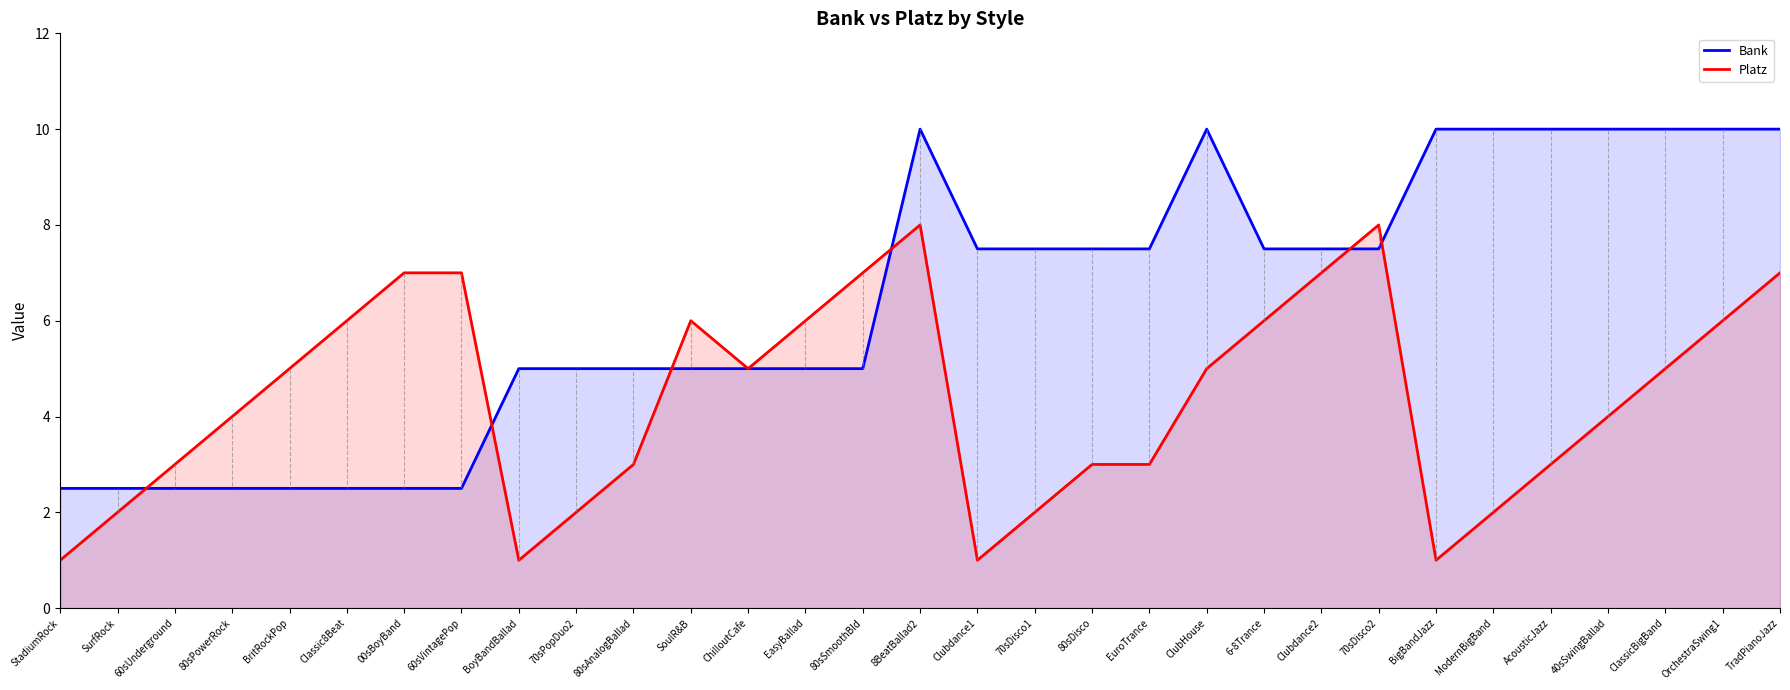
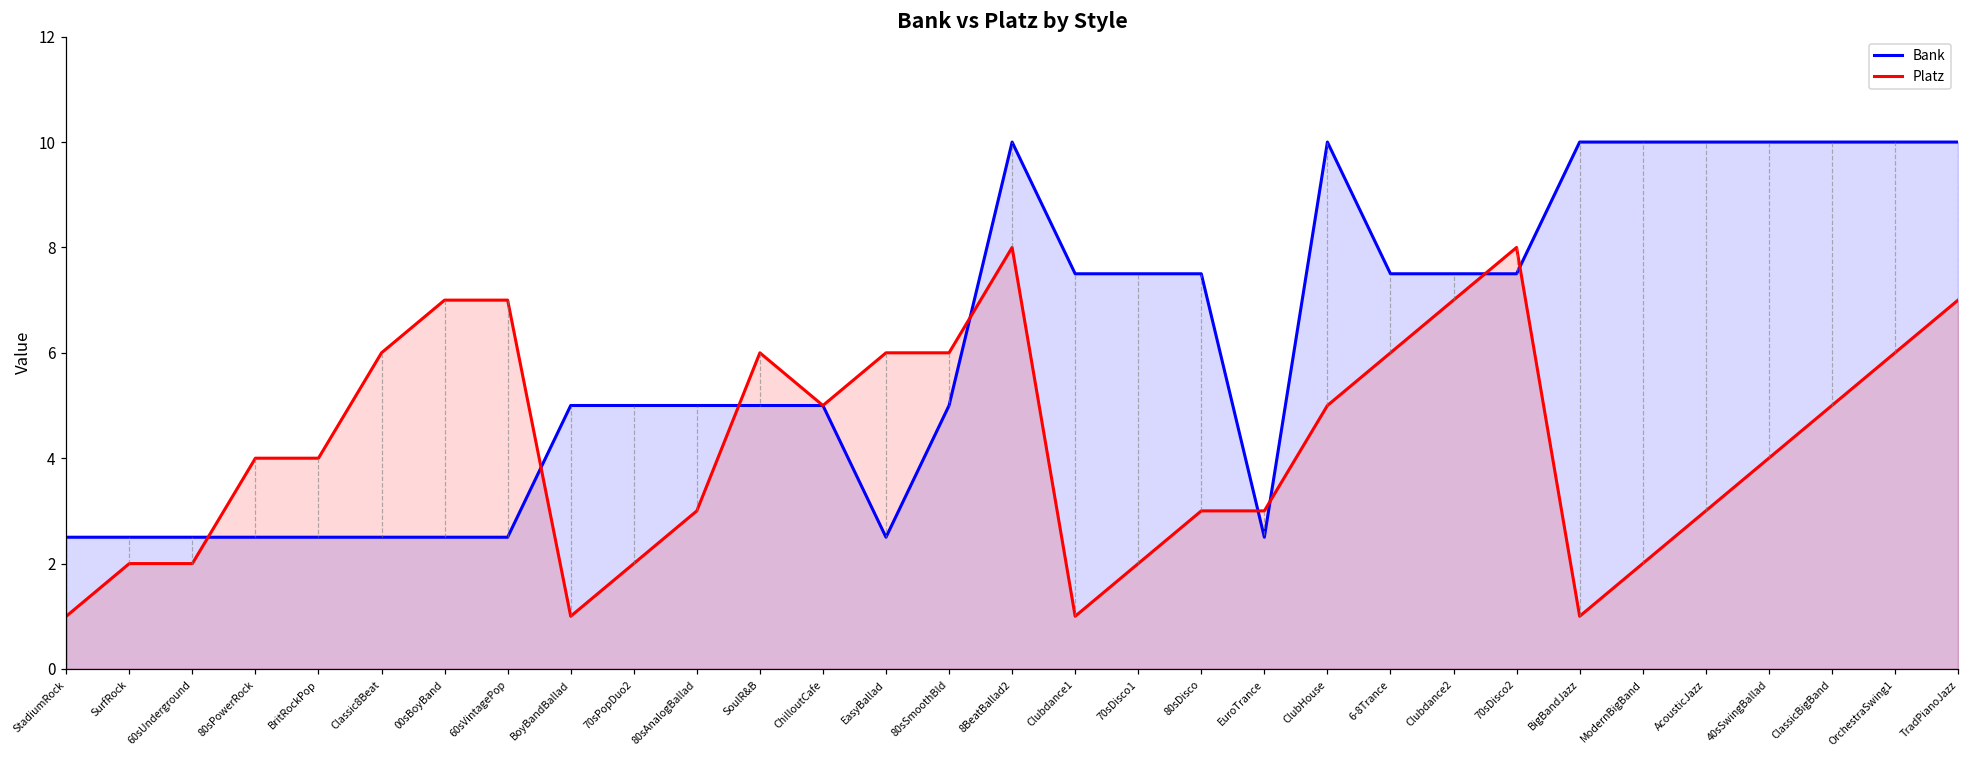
Platz, 60sUnderground: 3 -> 2
Platz, BritRockPop: 5 -> 4
Bank, EasyBallad: 5.0 -> 2.5
Platz, 80sSmoothBld: 7 -> 6
Bank, EuroTrance: 7.5 -> 2.5
